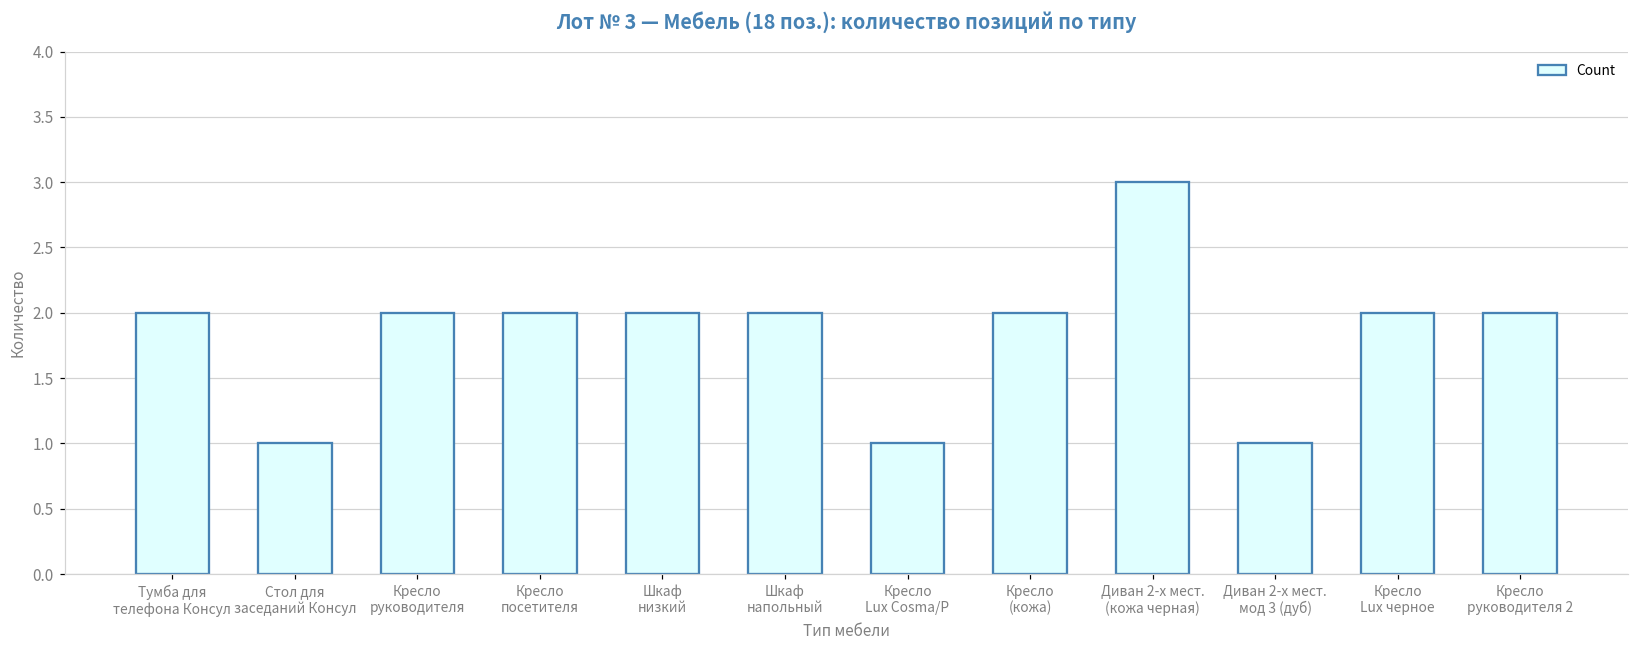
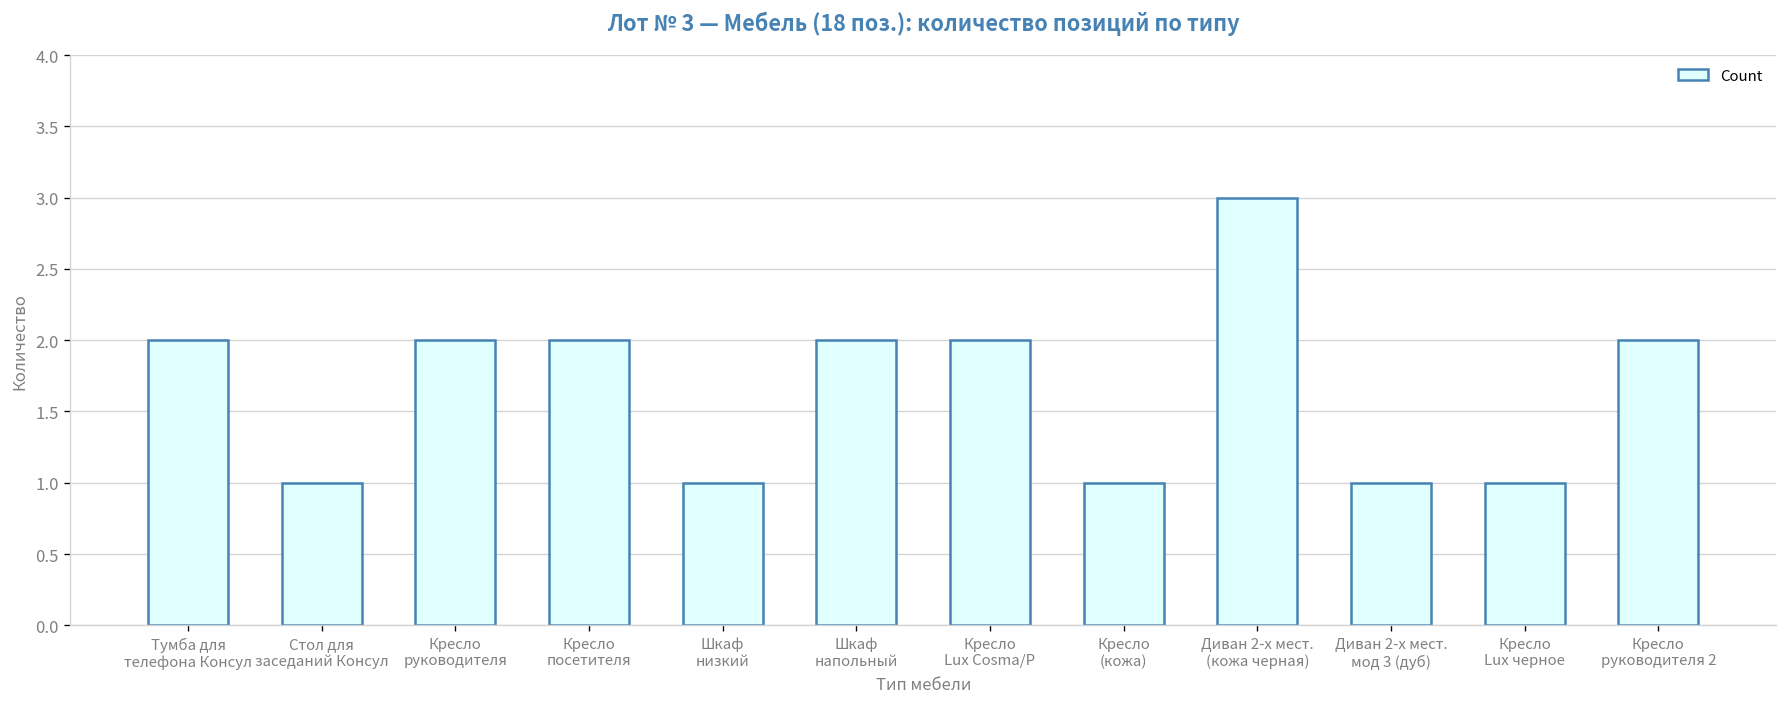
Шкаф низкий: 2 -> 1
Кресло Lux Cosma/P: 1 -> 2
Кресло (кожа): 2 -> 1
Кресло Lux черное: 2 -> 1
